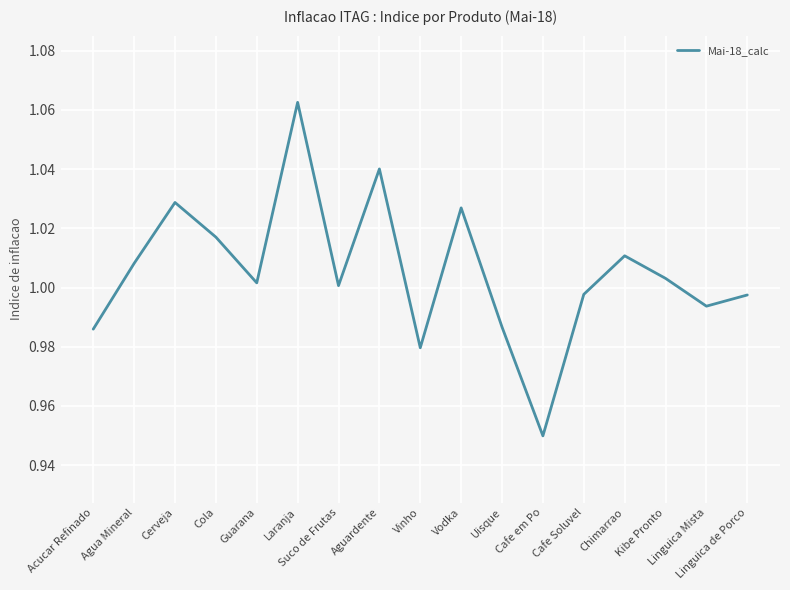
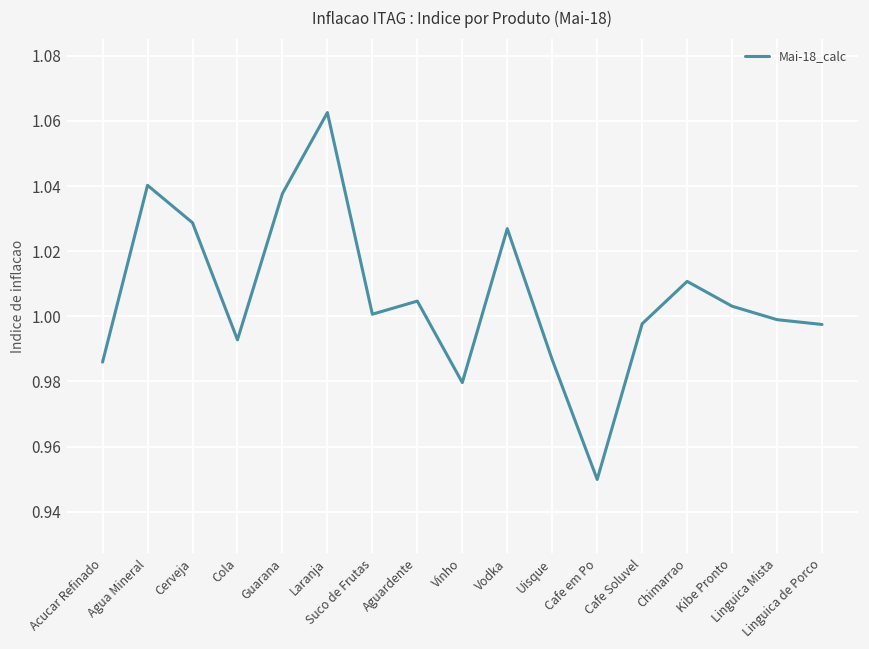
Agua Mineral: 1.008 -> 1.040
Cola: 1.017 -> 0.993
Guarana: 1.002 -> 1.038
Aguardente: 1.040 -> 1.005
Linguica Mista: 0.994 -> 0.999
